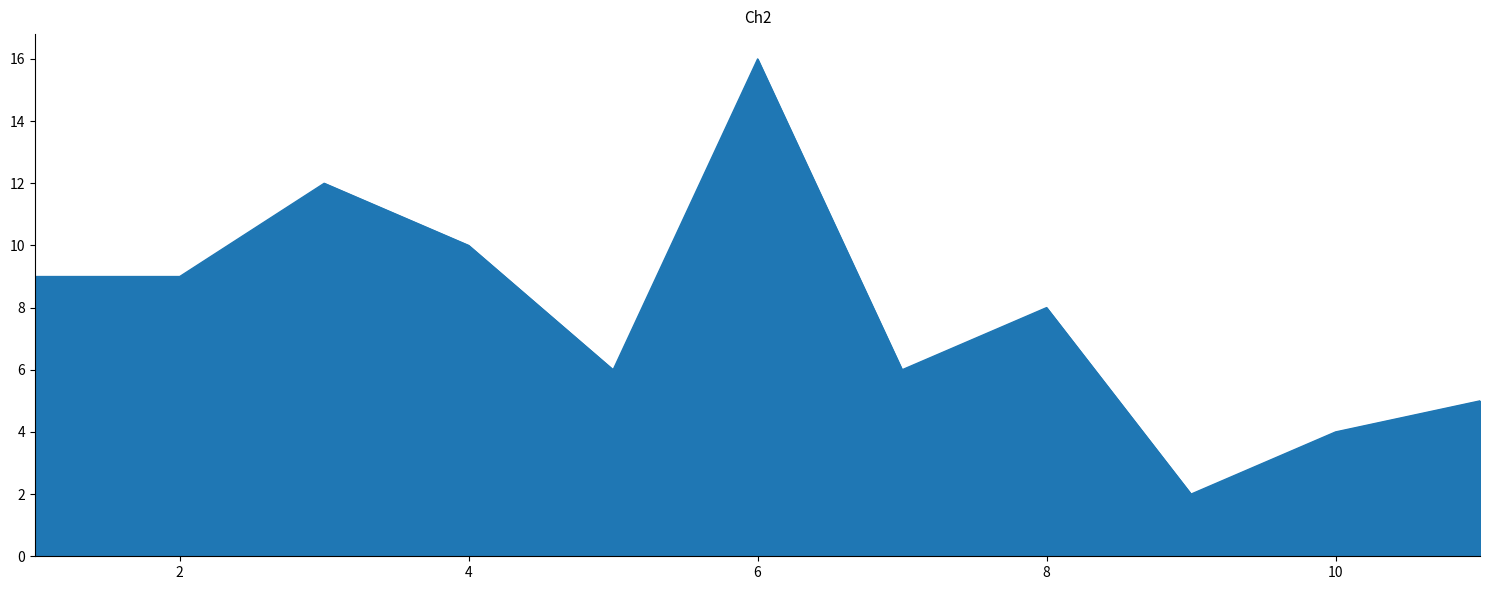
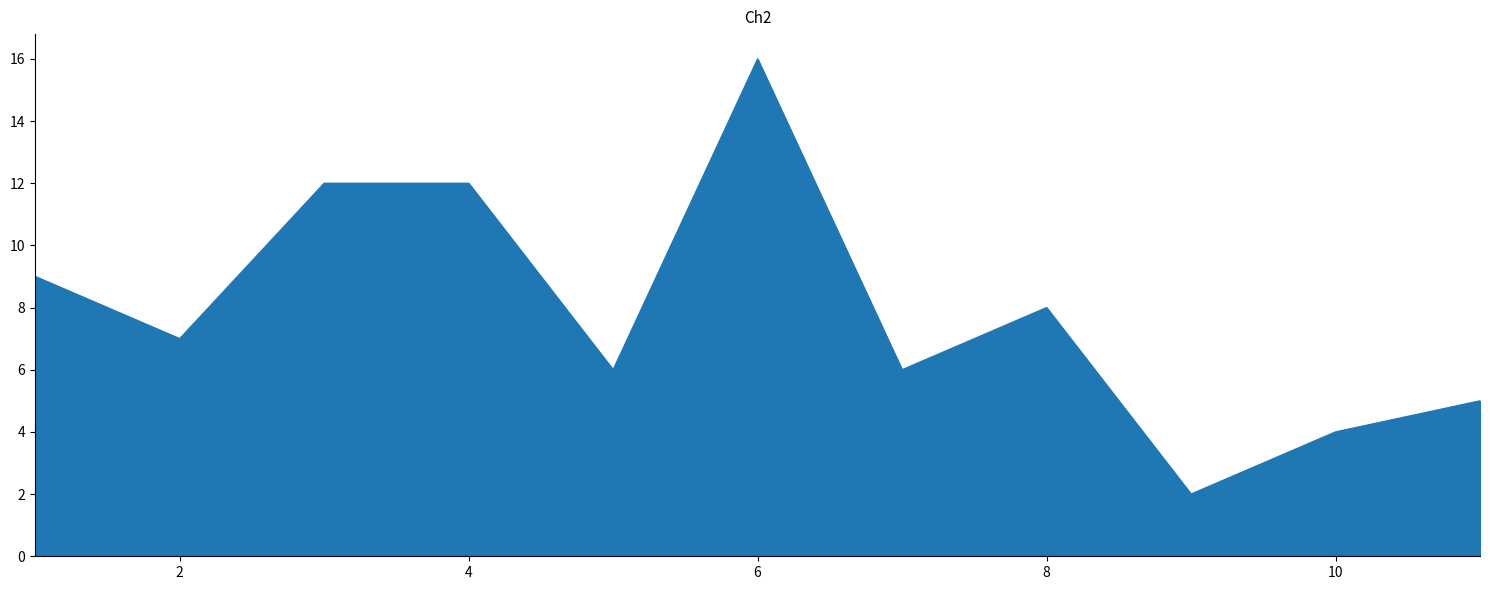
2: 9 -> 7
4: 10 -> 12
